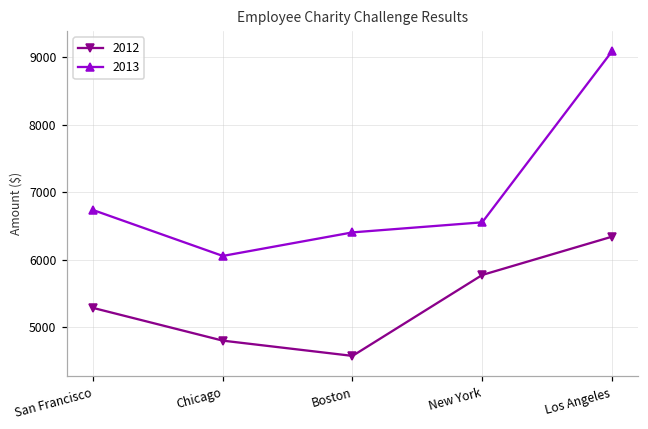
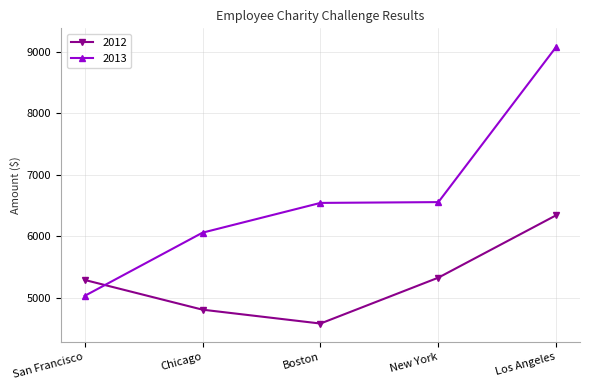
2013, San Francisco: 6700 -> 5000
2013, Boston: 6400 -> 6500
2012, New York: 5800 -> 5300
